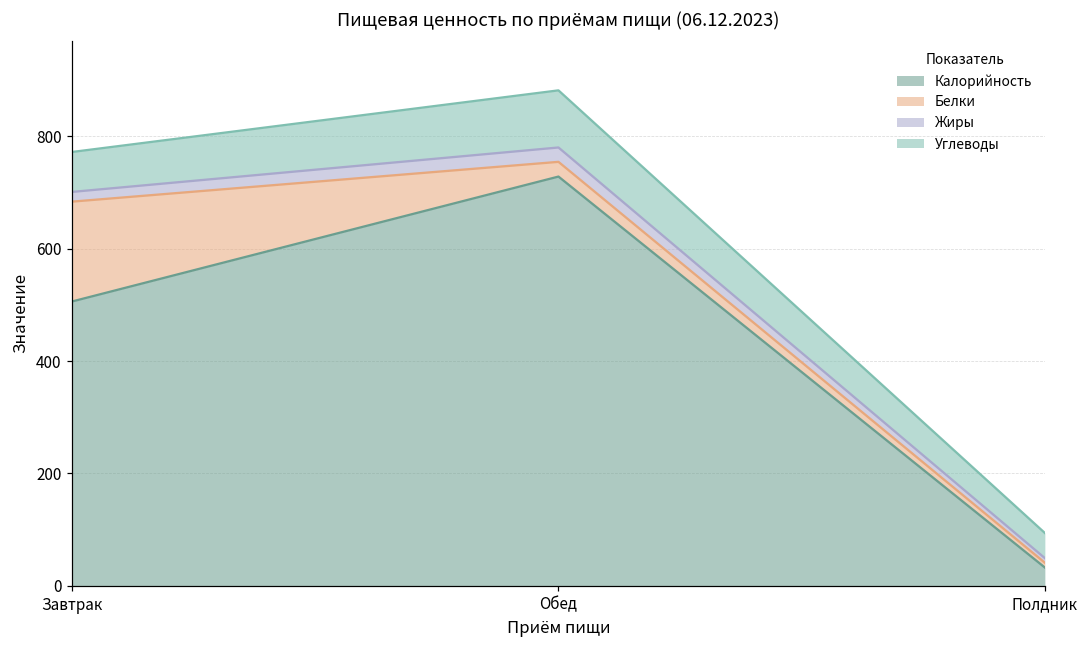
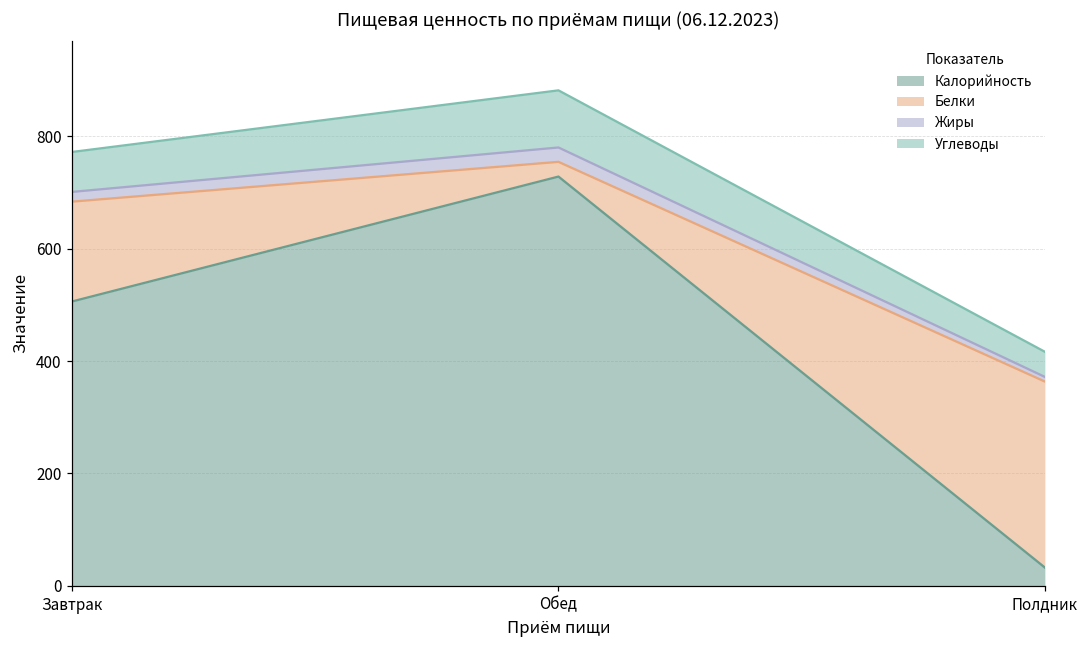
Белки, Полдник: 10 -> 330
